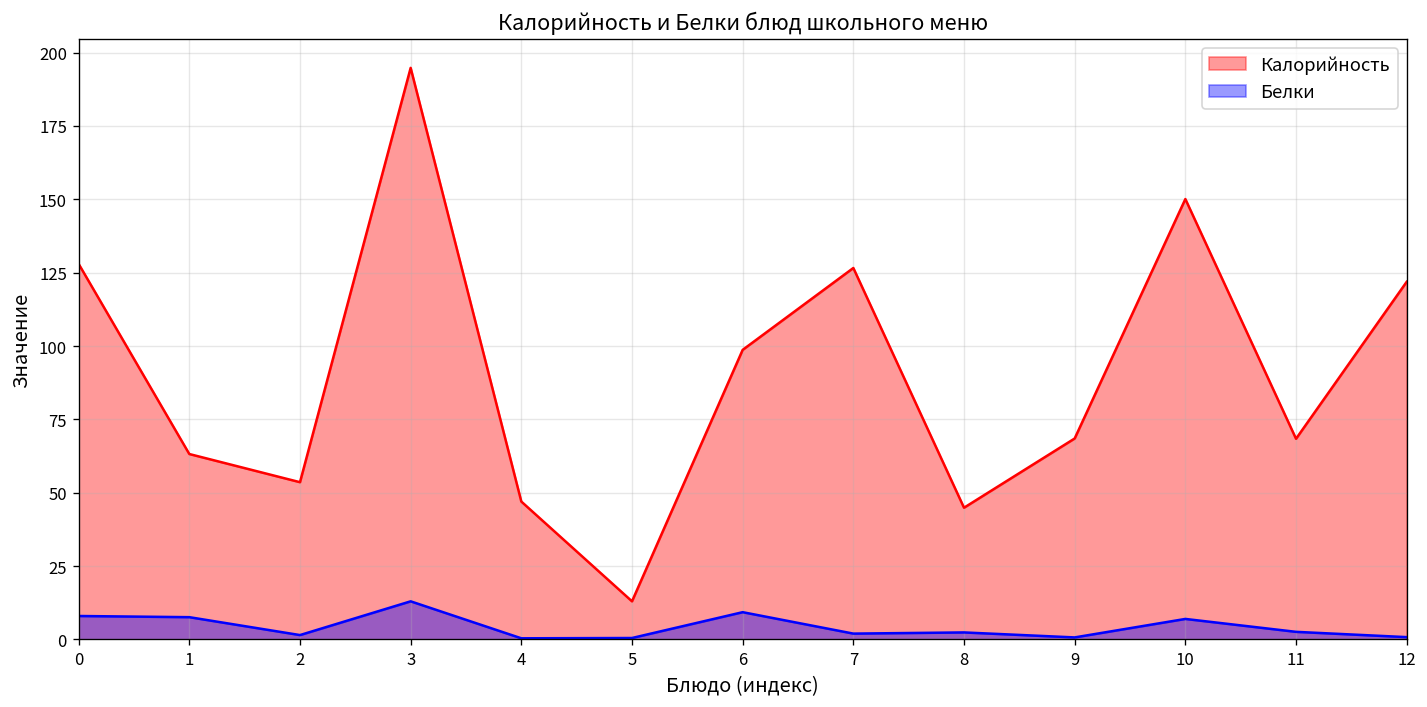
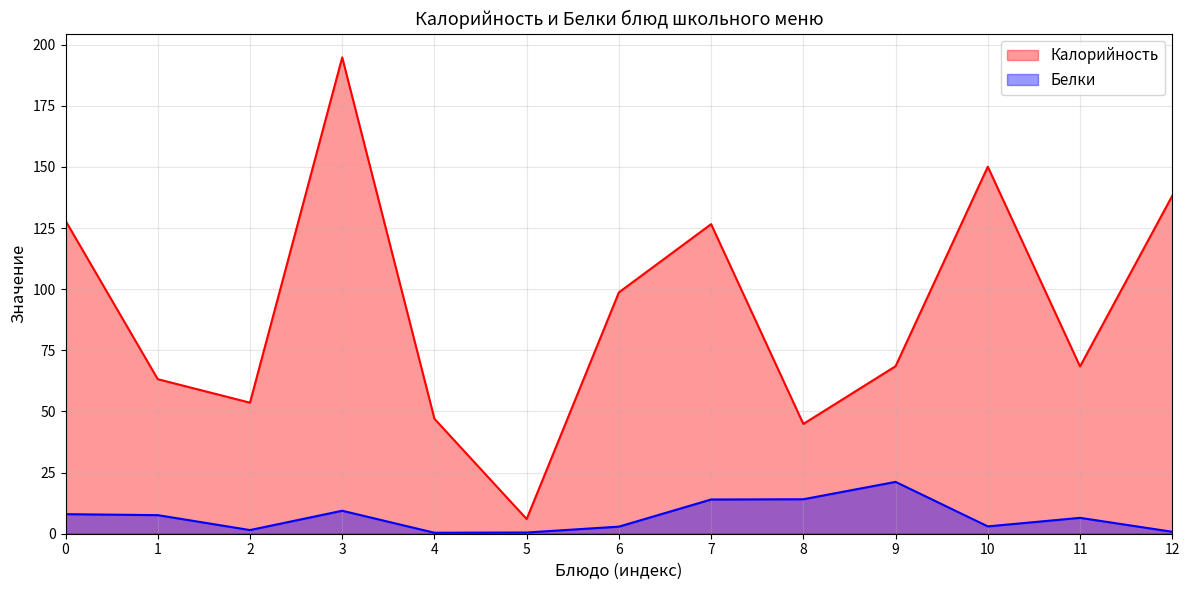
Белки, 3: 13 -> 9
Калорийность, 5: 13 -> 6
Белки, 6: 9 -> 3
Белки, 7: 2 -> 14
Белки, 8: 2 -> 14
Белки, 9: 1 -> 21
Белки, 10: 7 -> 3
Белки, 11: 3 -> 7
Калорийность, 12: 122 -> 138
